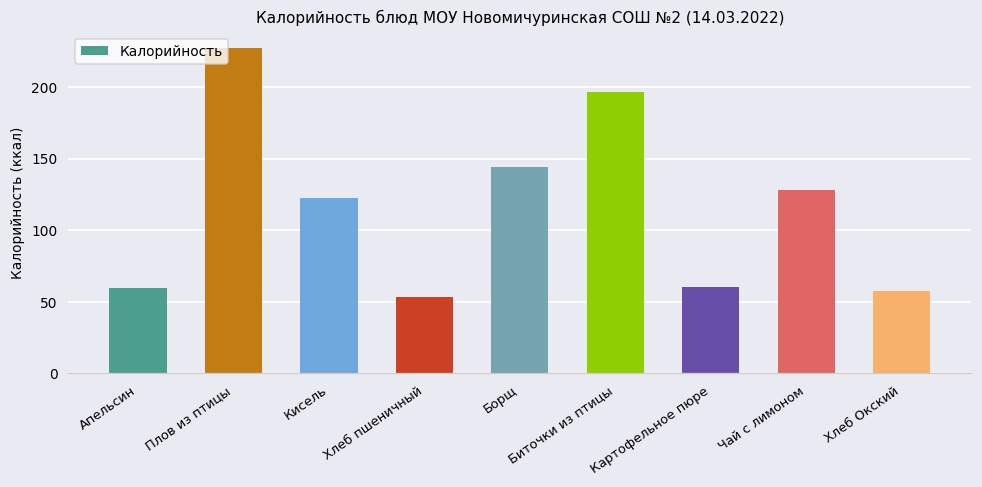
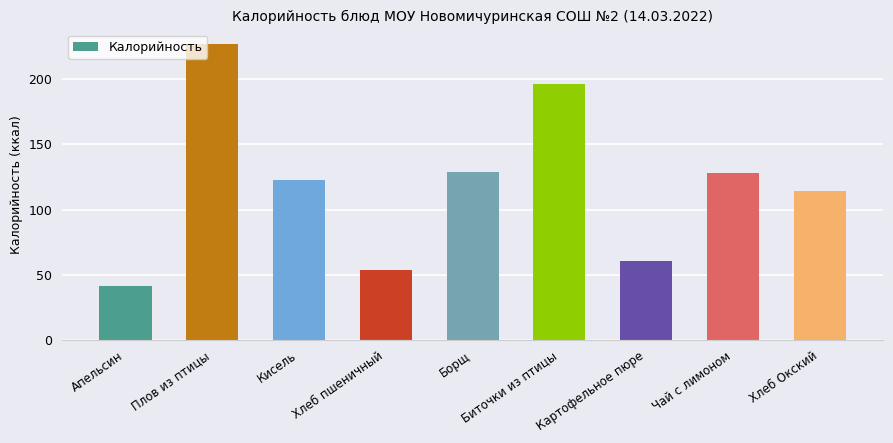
Апельсин: 59 -> 41
Борщ: 144 -> 128
Хлеб Окский: 57 -> 114
